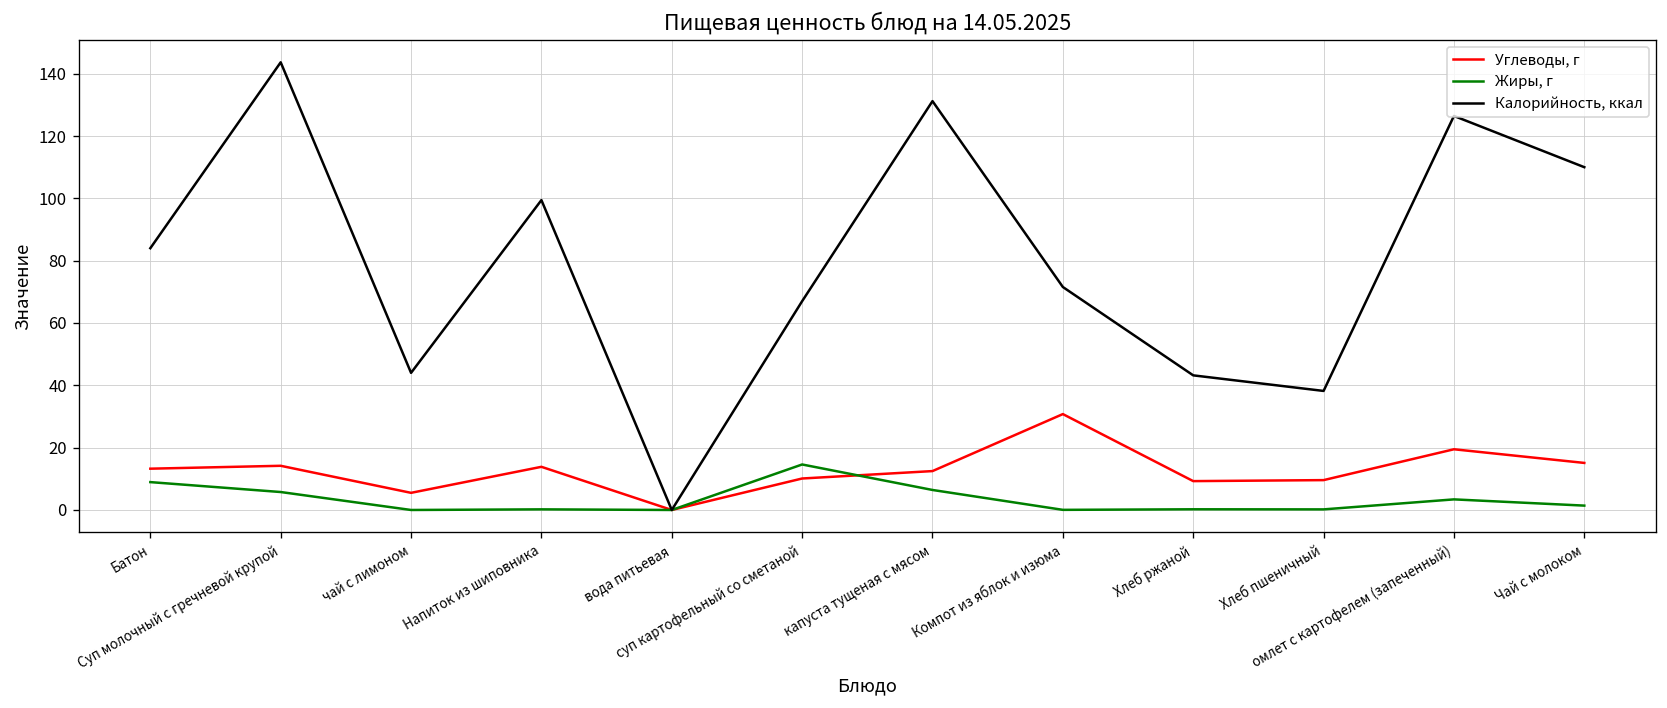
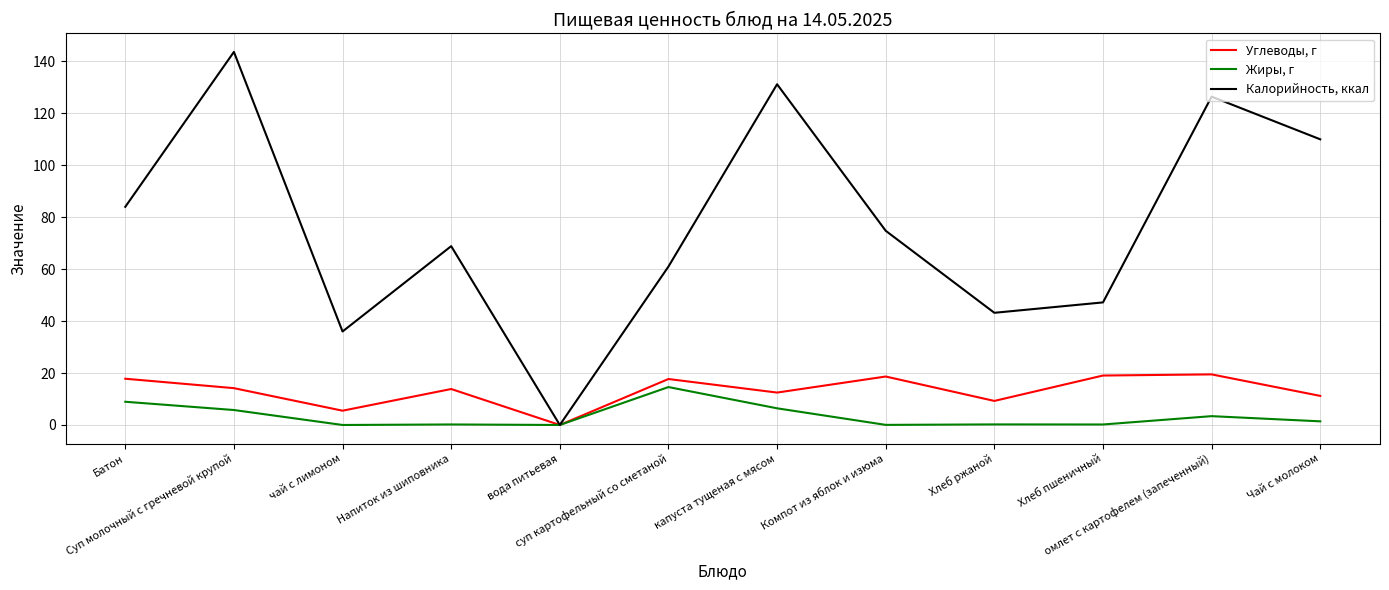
Углеводы, г, Батон: 13 -> 18
Калорийность, ккал, чай с лимоном: 44 -> 36
Калорийность, ккал, Напиток из шиповника: 99 -> 69
Углеводы, г, суп картофельный со сметаной: 10 -> 18
Калорийность, ккал, суп картофельный со сметаной: 67 -> 61
Углеводы, г, Компот из яблок и изюма: 31 -> 19
Калорийность, ккал, Компот из яблок и изюма: 72 -> 75
Углеводы, г, Хлеб пшеничный: 10 -> 19
Калорийность, ккал, Хлеб пшеничный: 38 -> 47
Углеводы, г, Чай с молоком: 15 -> 11
